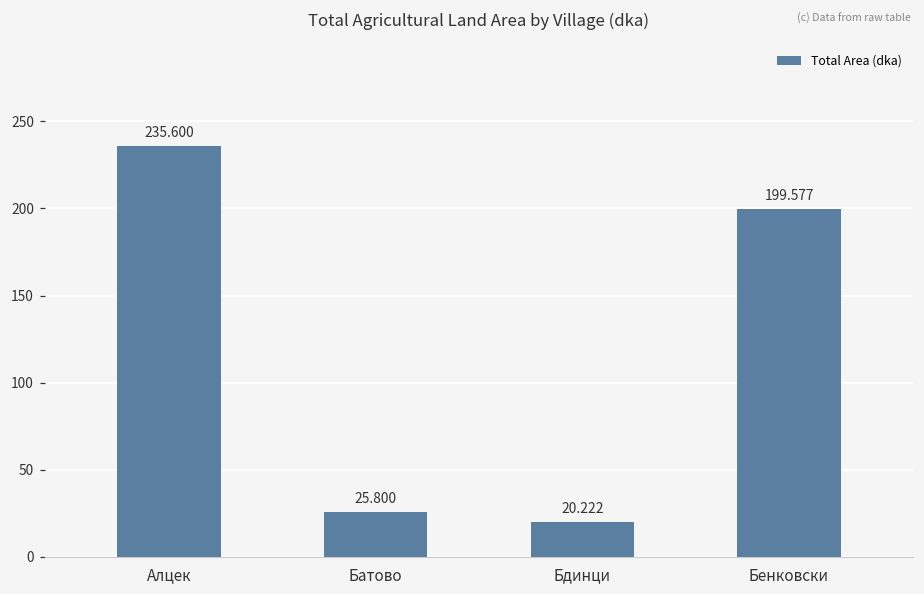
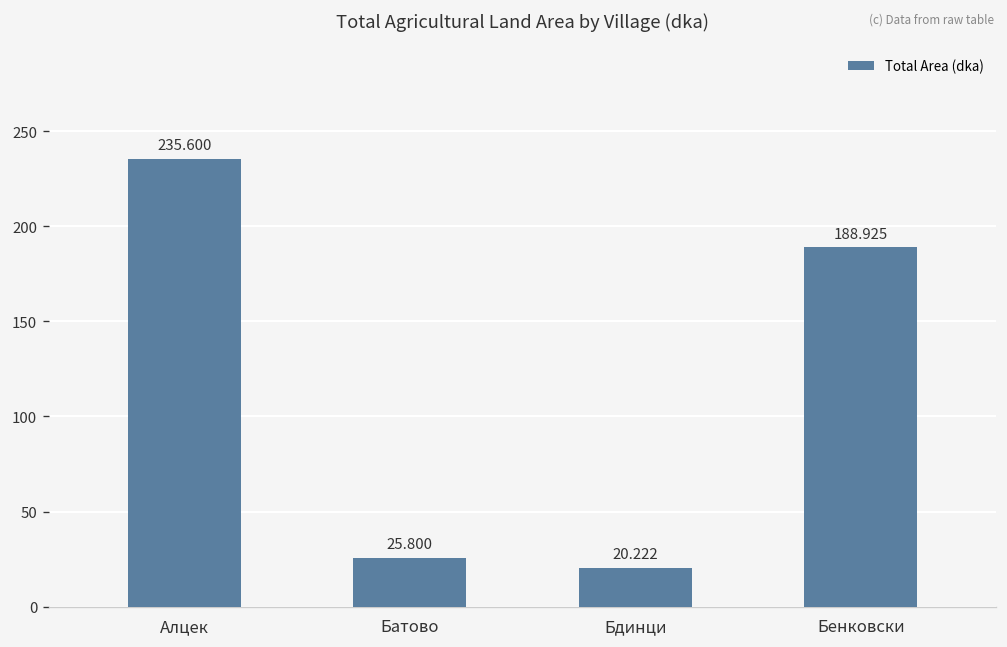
Бенковски: 199.577 -> 188.925
